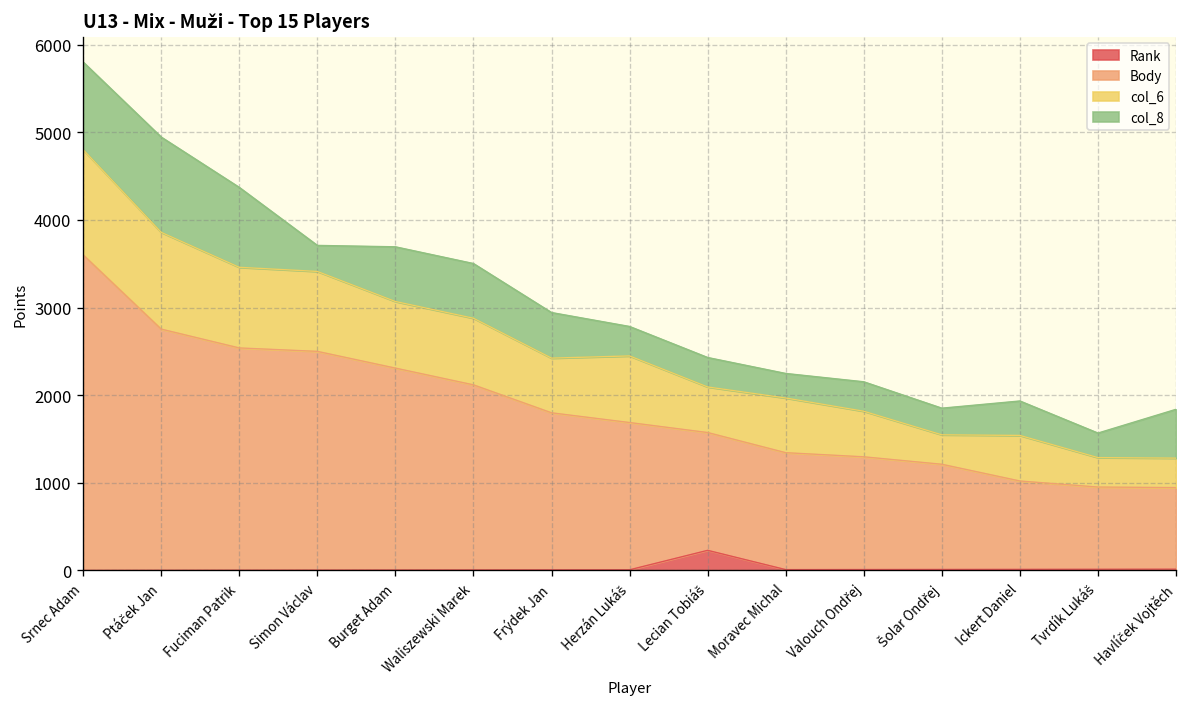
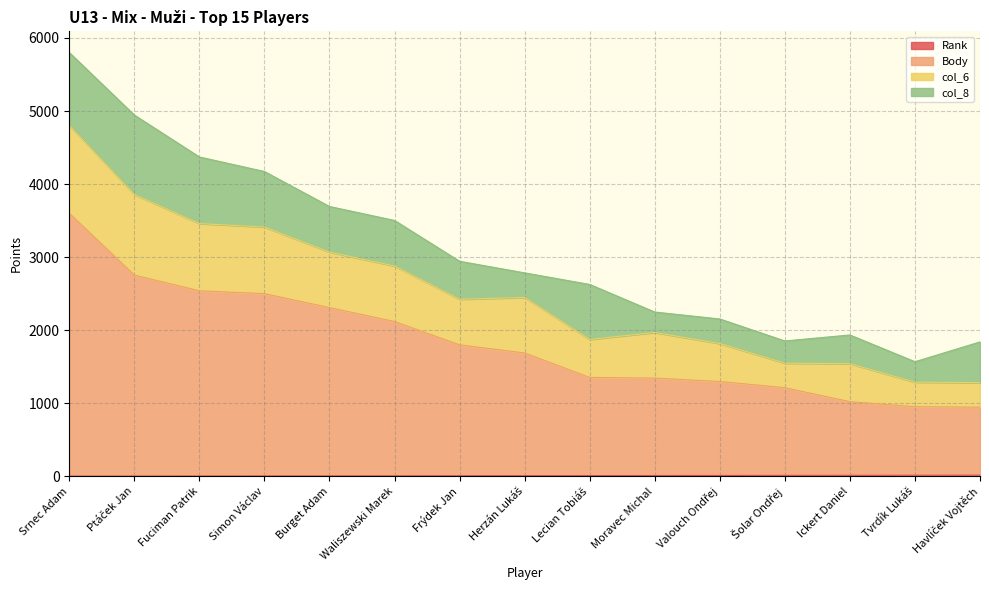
col_8, Simon Václav: 300 -> 800
Rank, Lecian Tobiáš: 200 -> 0
col_8, Lecian Tobiáš: 300 -> 800
